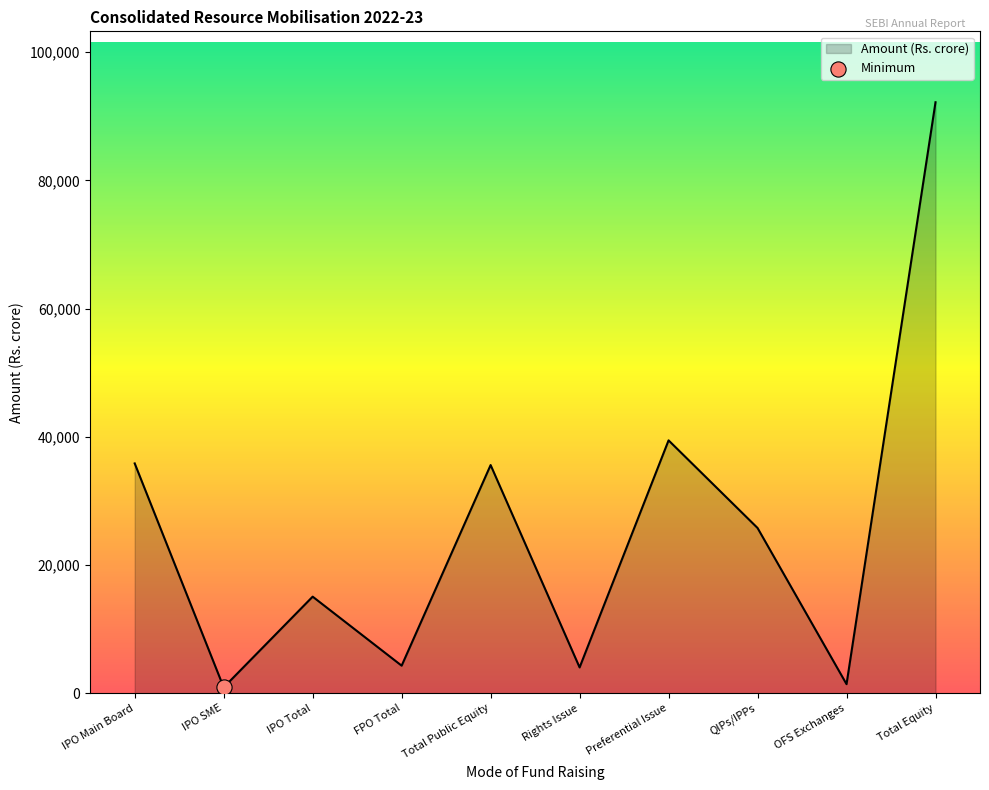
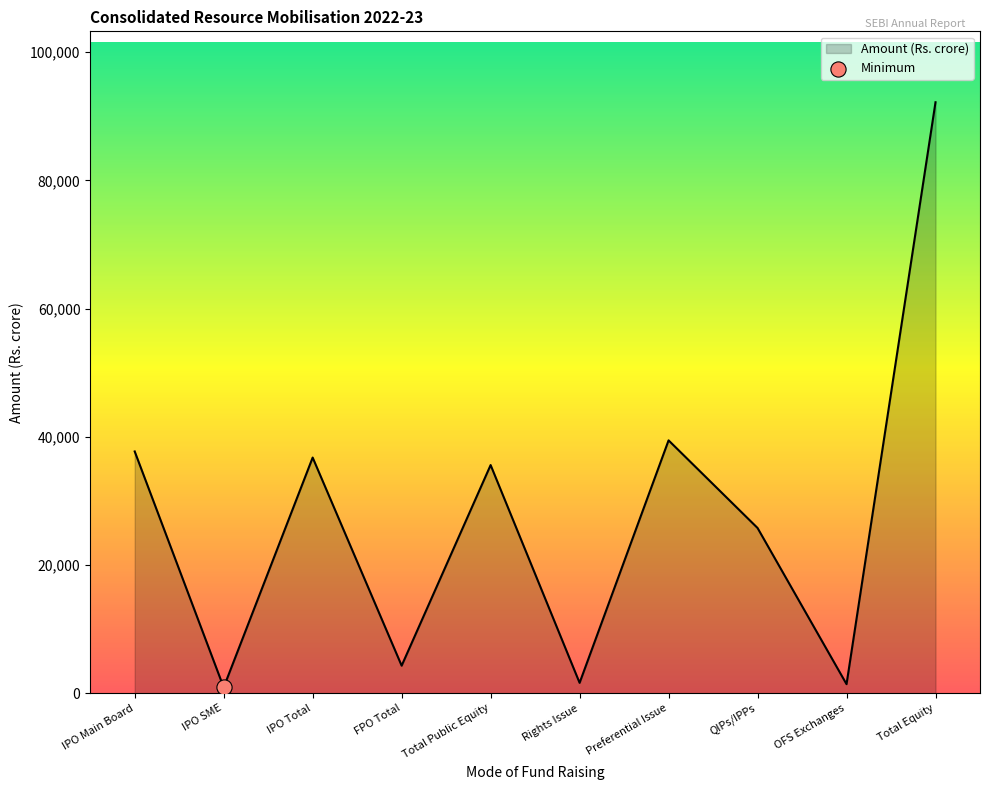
Amount (Rs. crore), IPO Main Board: 36,000 -> 38,000
Amount (Rs. crore), IPO Total: 15,000 -> 37,000
Amount (Rs. crore), Rights Issue: 4,000 -> 2,000
